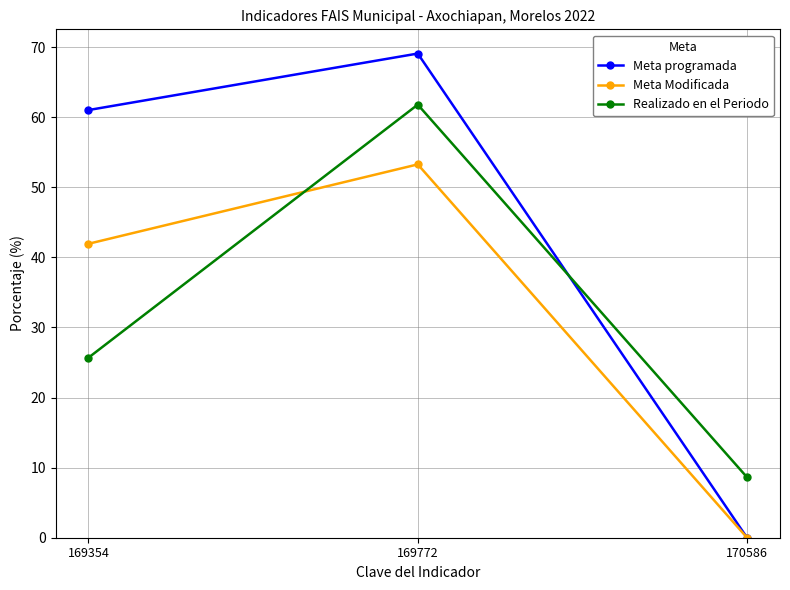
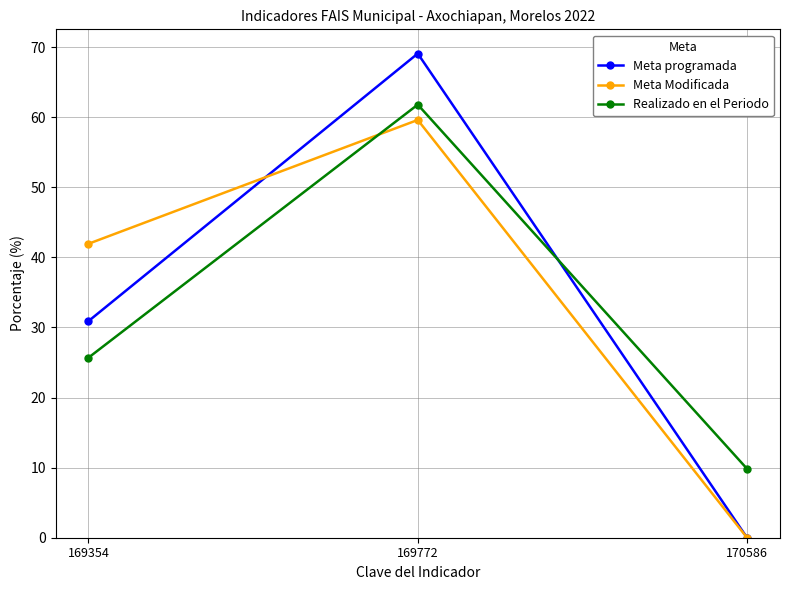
Meta programada, 169354: 61 -> 31
Meta Modificada, 169772: 53 -> 60
Realizado en el Periodo, 170586: 9 -> 10
